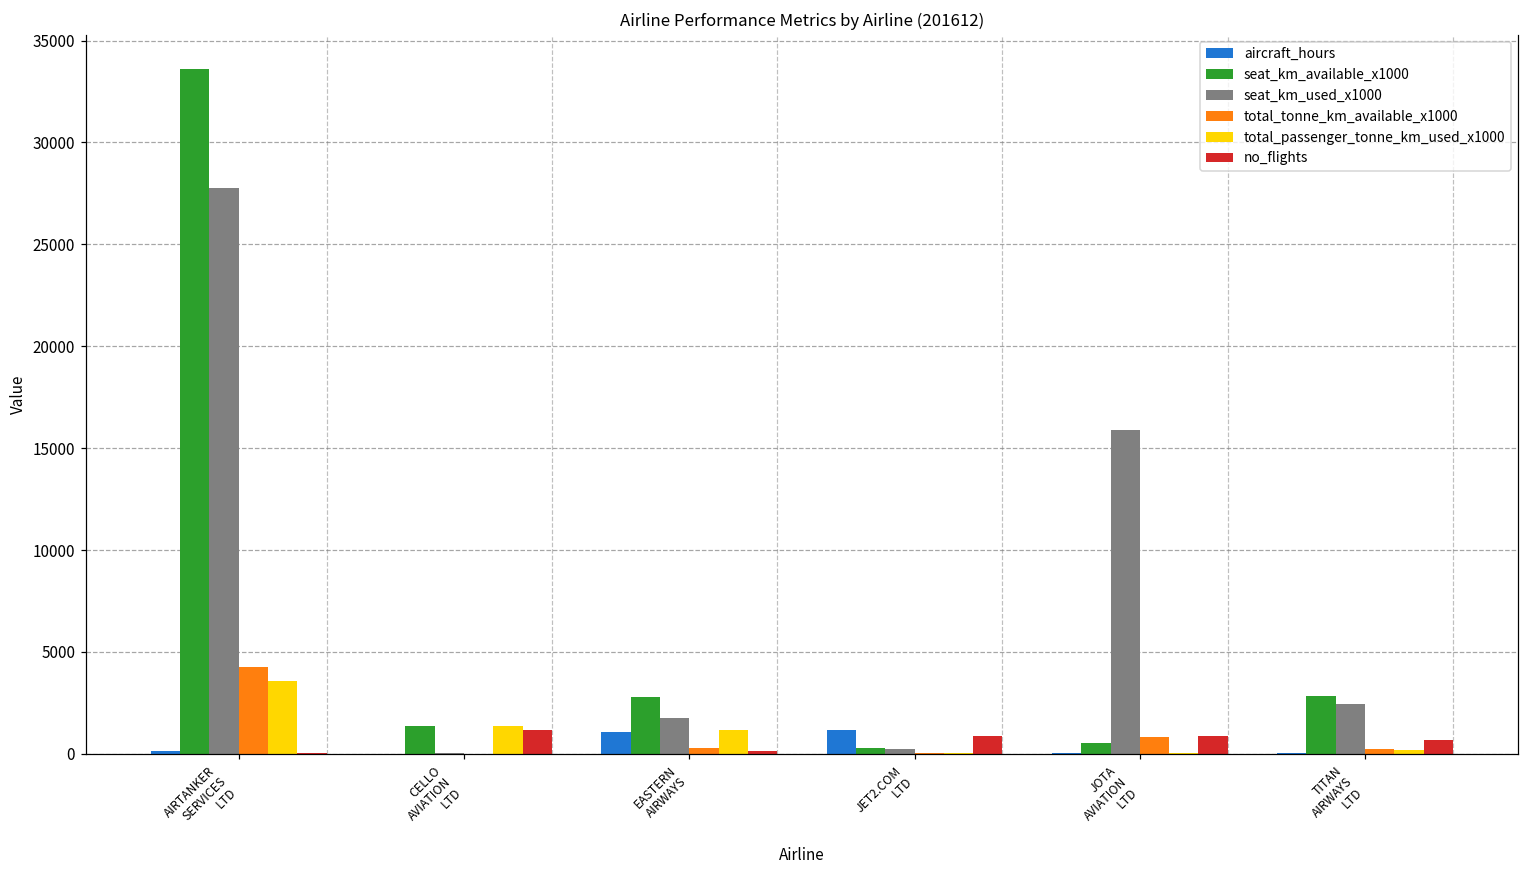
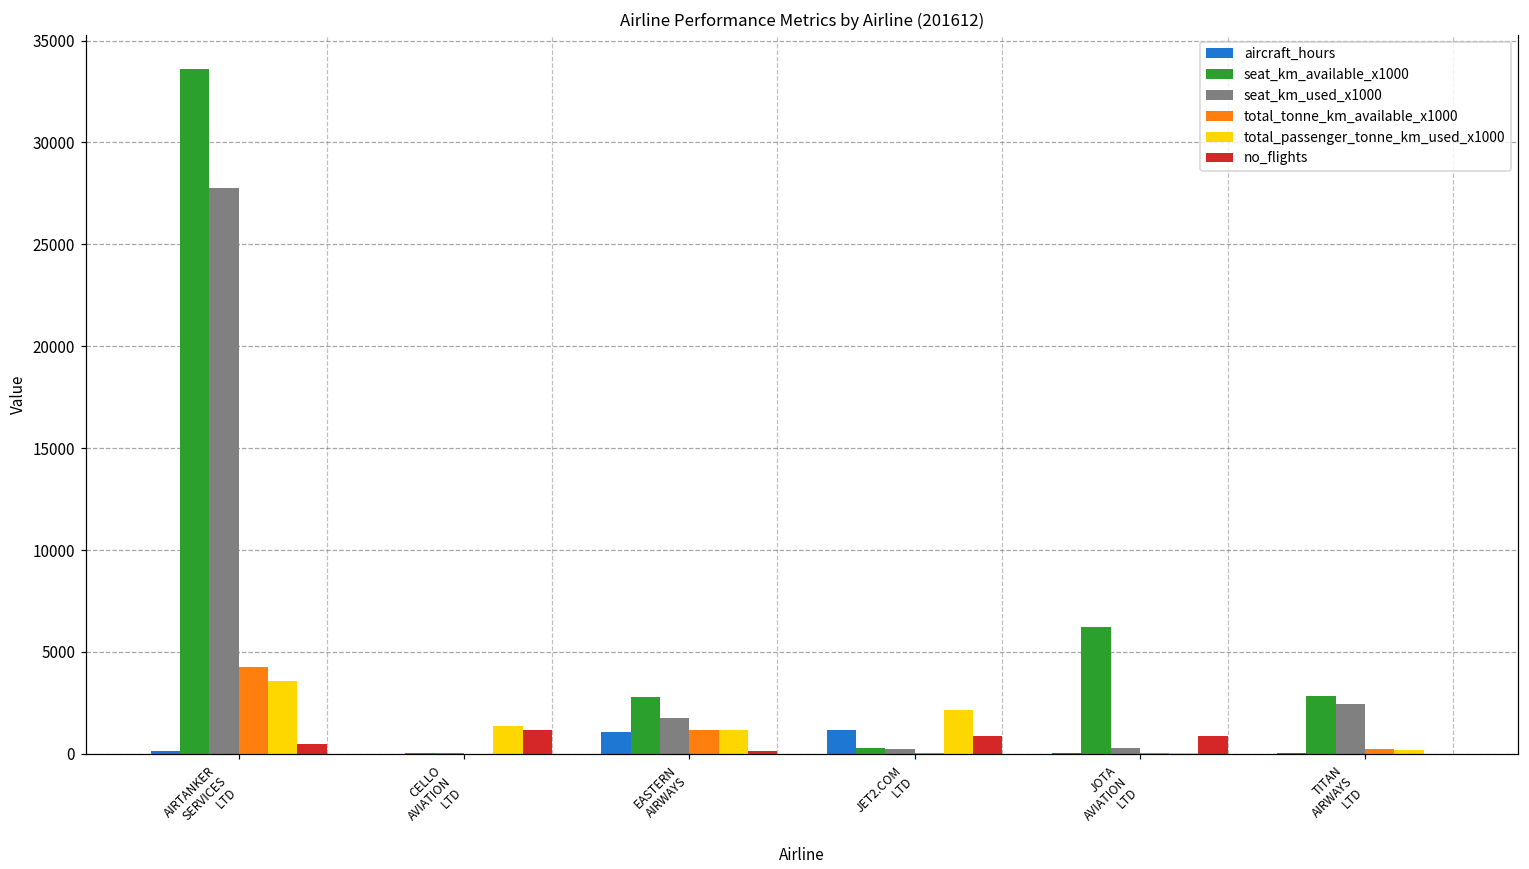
no_flights, AIRTANKER SERVICES LTD: 0 -> 500
seat_km_available_x1000, CELLO AVIATION LTD: 1400 -> 100
total_tonne_km_available_x1000, EASTERN AIRWAYS: 300 -> 1200
total_passenger_tonne_km_used_x1000, JET2.COM LTD: 0 -> 2200
seat_km_available_x1000, JOTA AVIATION LTD: 600 -> 6200
seat_km_used_x1000, JOTA AVIATION LTD: 15900 -> 300
total_tonne_km_available_x1000, JOTA AVIATION LTD: 800 -> 100
no_flights, TITAN AIRWAYS LTD: 700 -> 0
